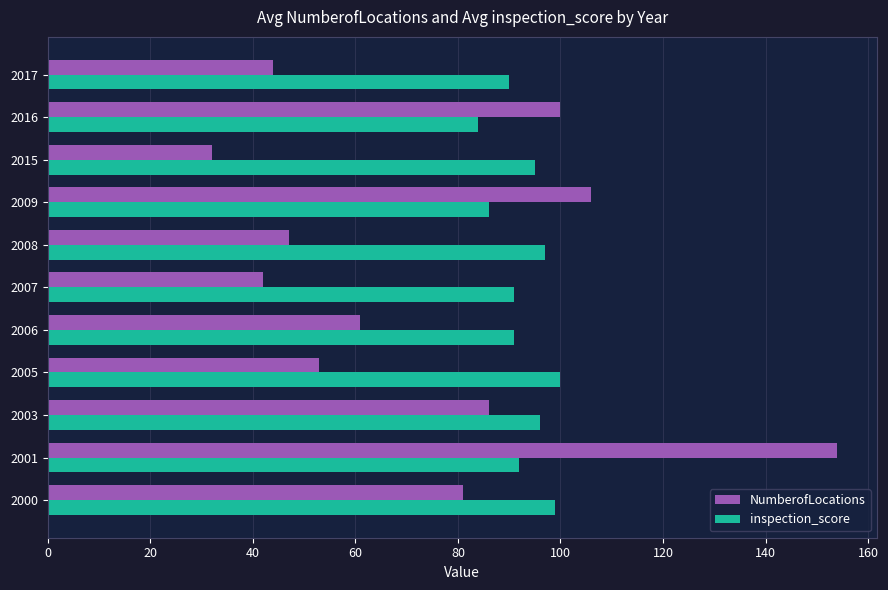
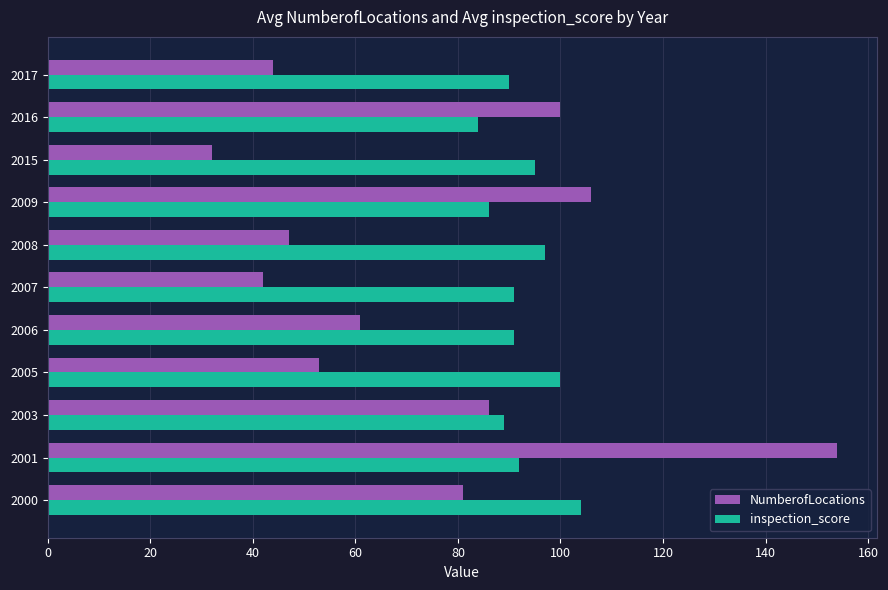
inspection_score, 2003: 96 -> 89
inspection_score, 2000: 99 -> 104
